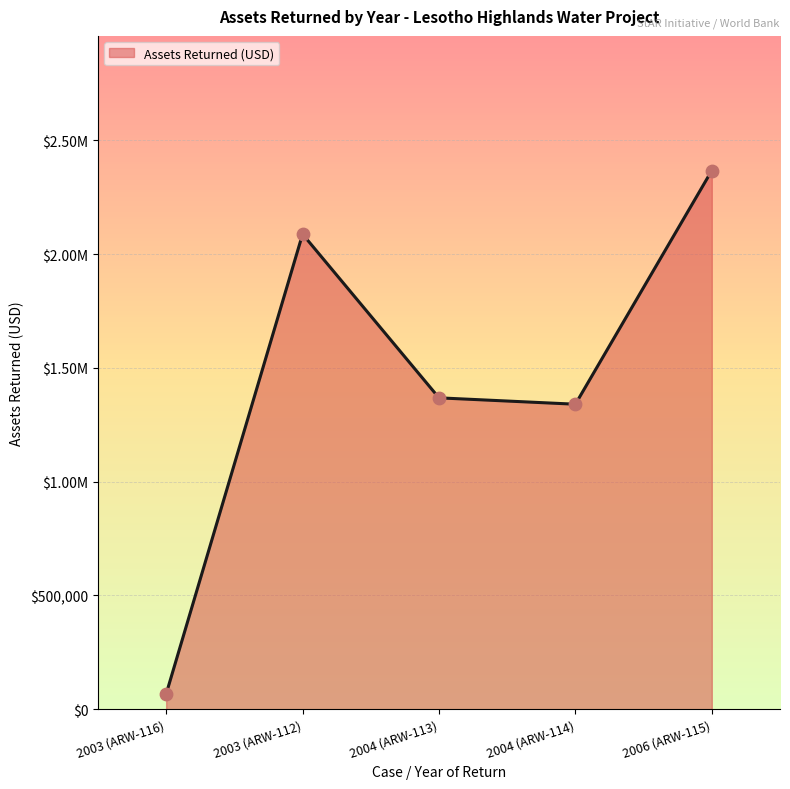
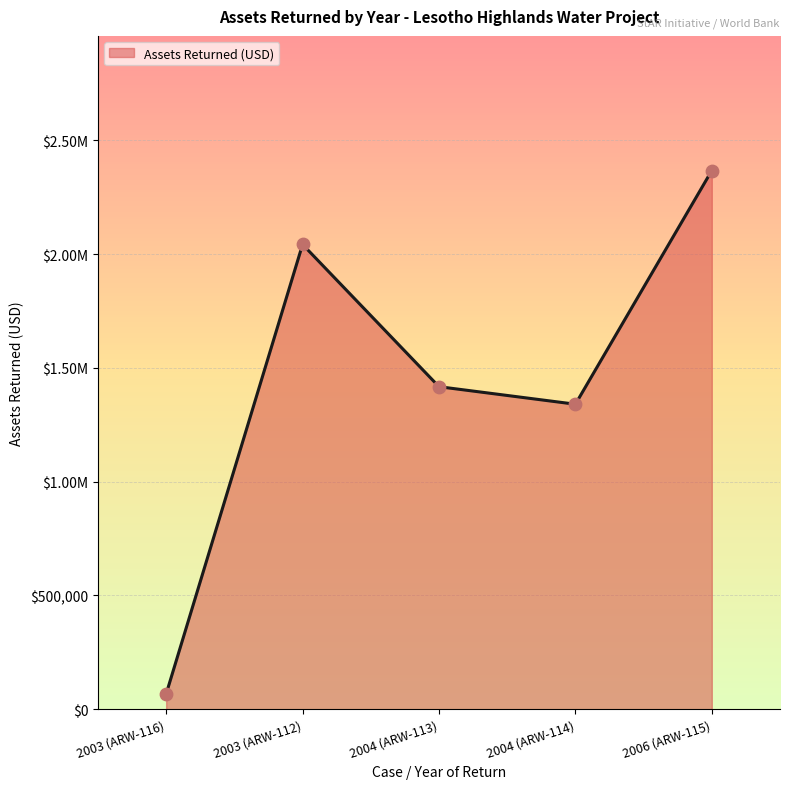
2003 (ARW-112): $2,090,000 -> $2,040,000
2004 (ARW-113): $1,370,000 -> $1,420,000
